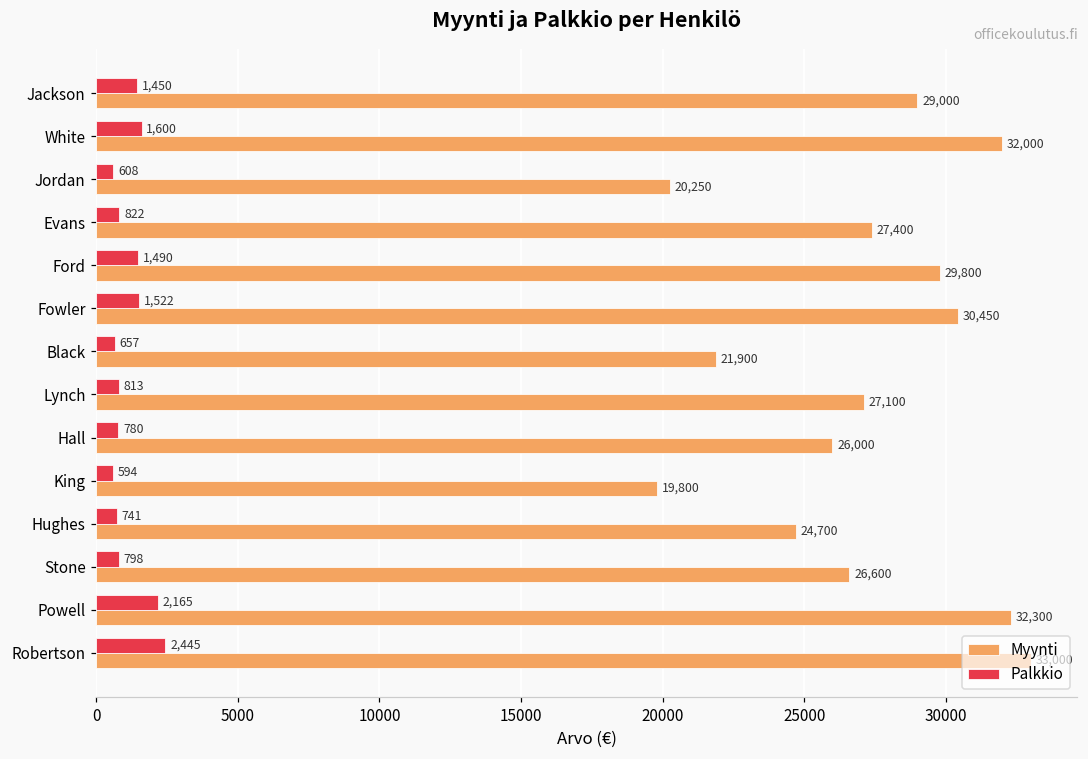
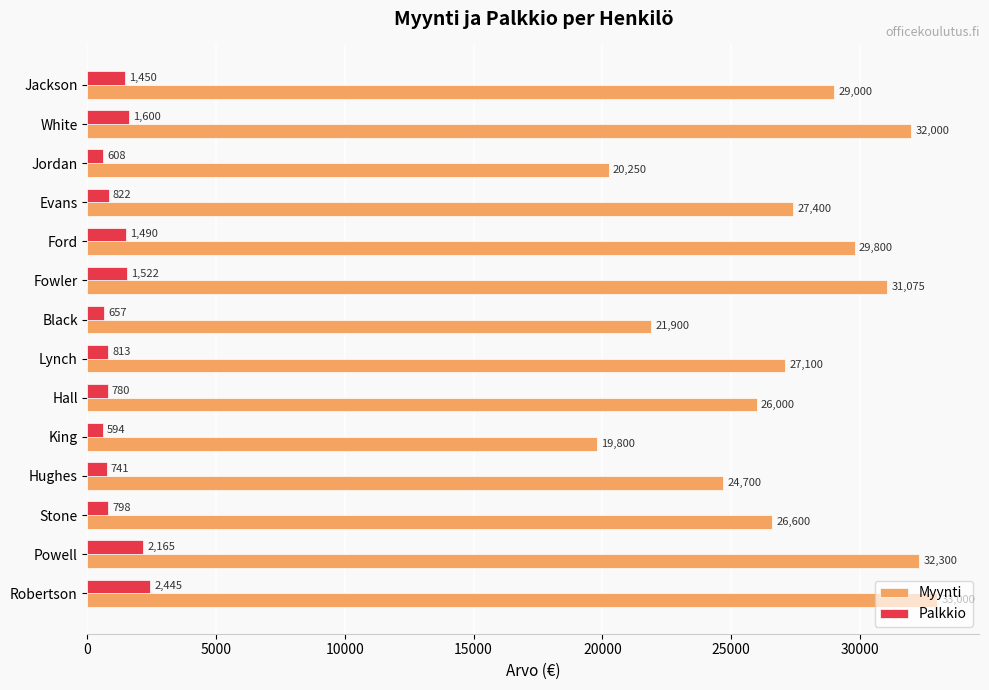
Myynti, Fowler: 30,450 -> 31,075
